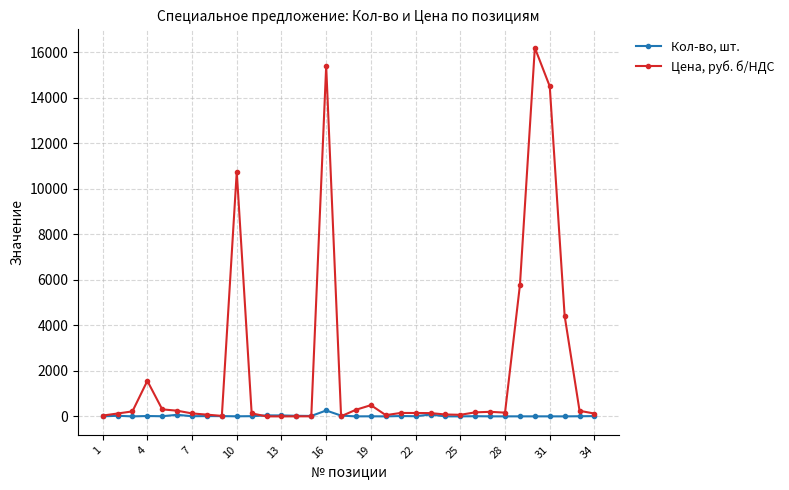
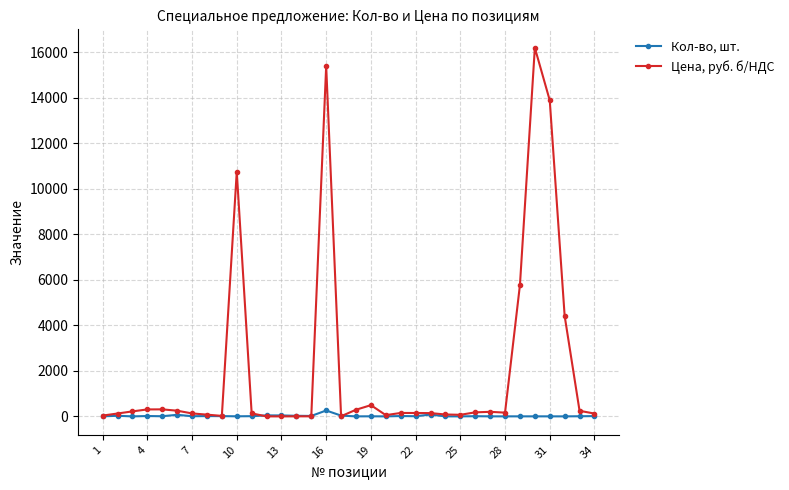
Цена, руб. б/НДС, 4: 1600 -> 300
Цена, руб. б/НДС, 31: 14500 -> 13900
